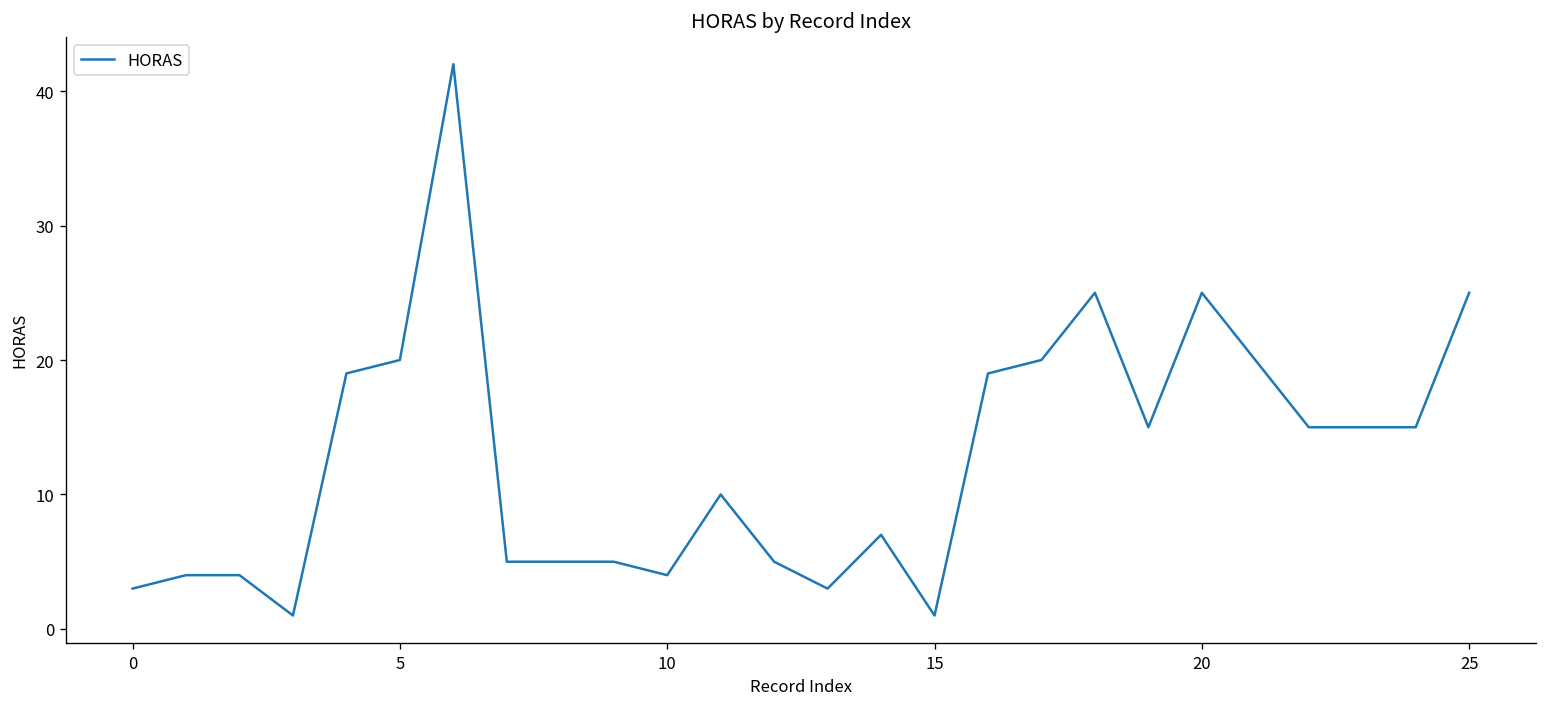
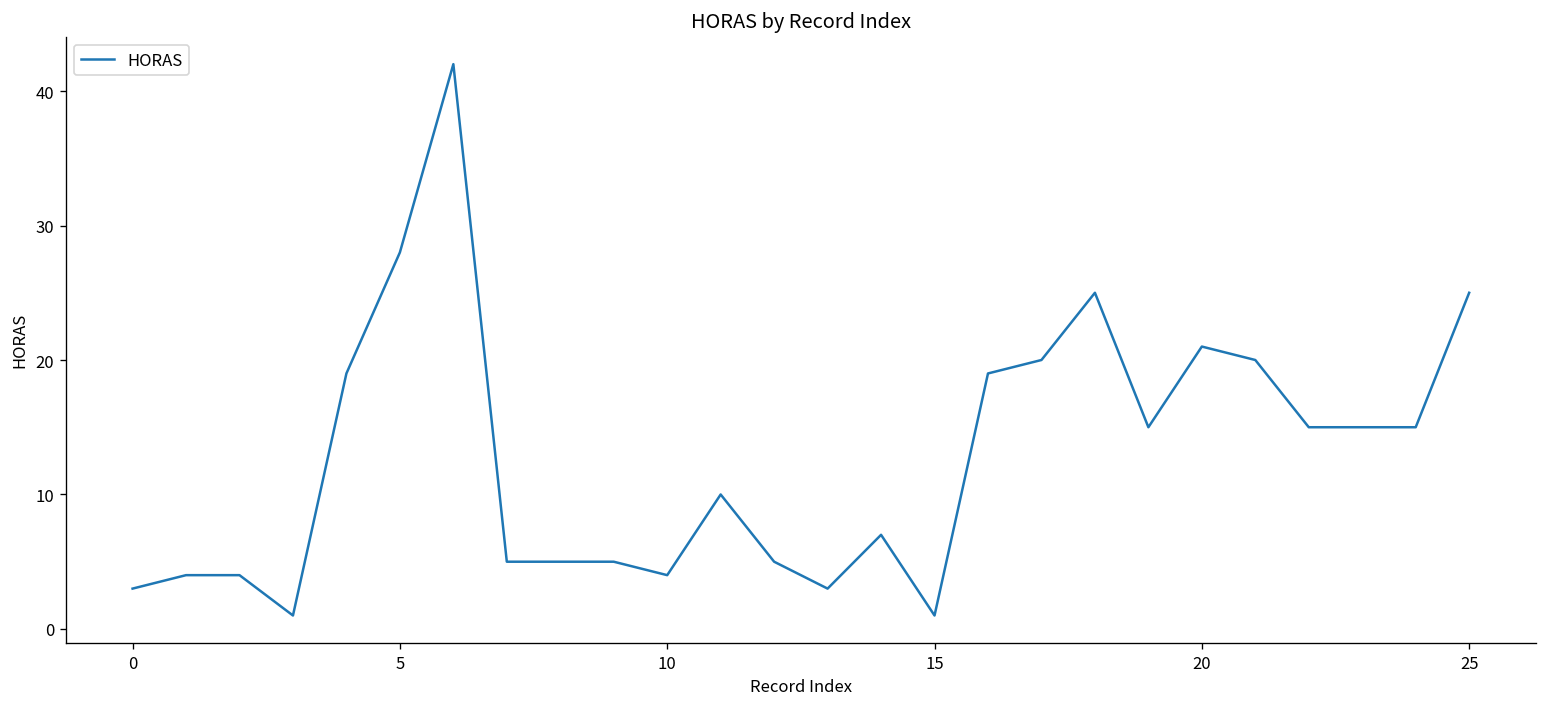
5: 20 -> 28
20: 25 -> 21
